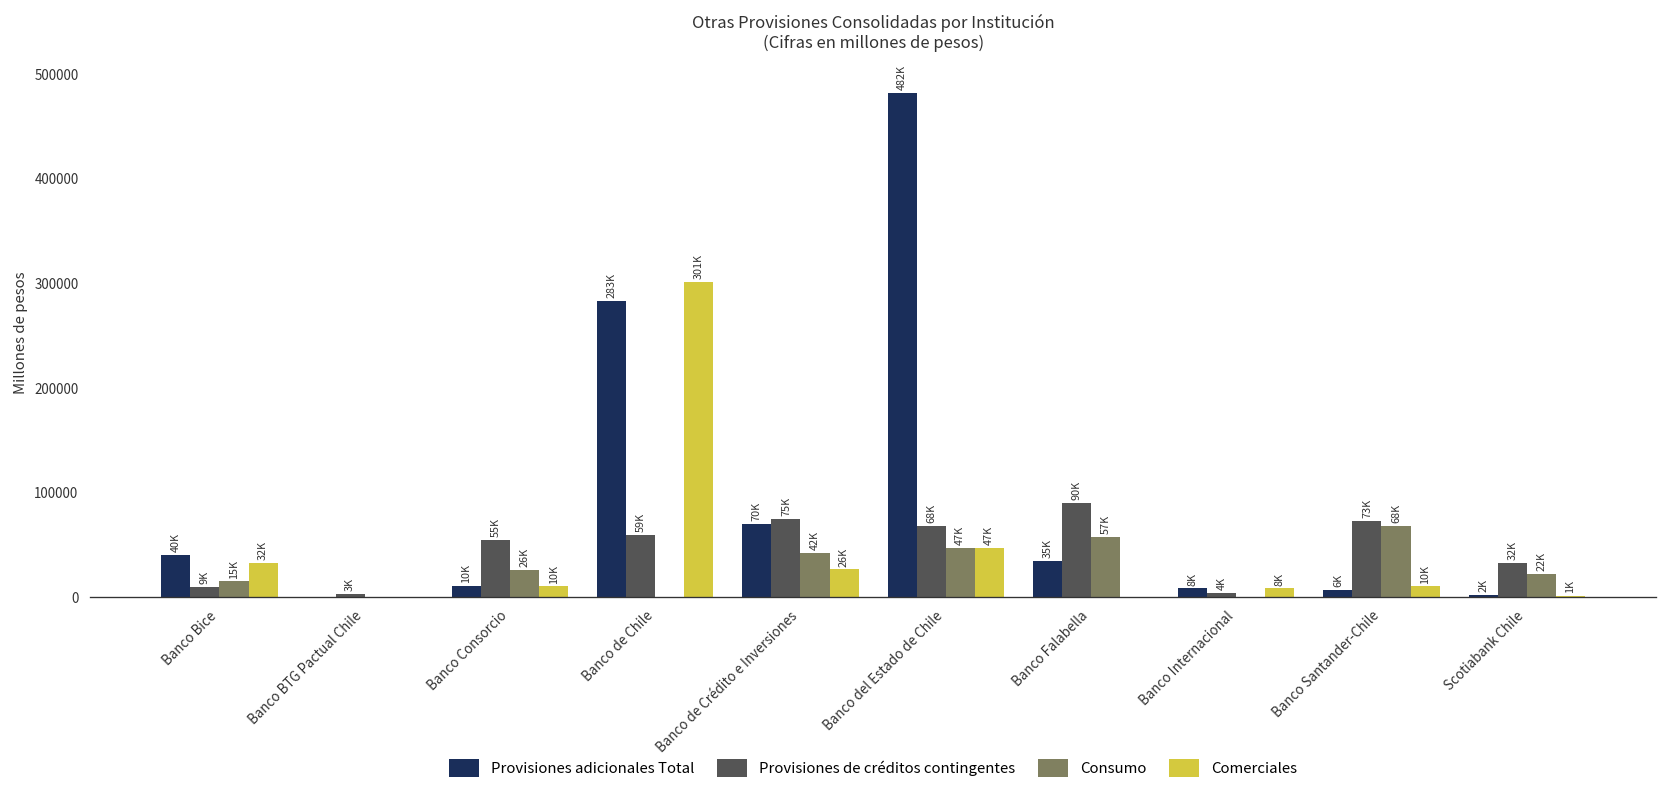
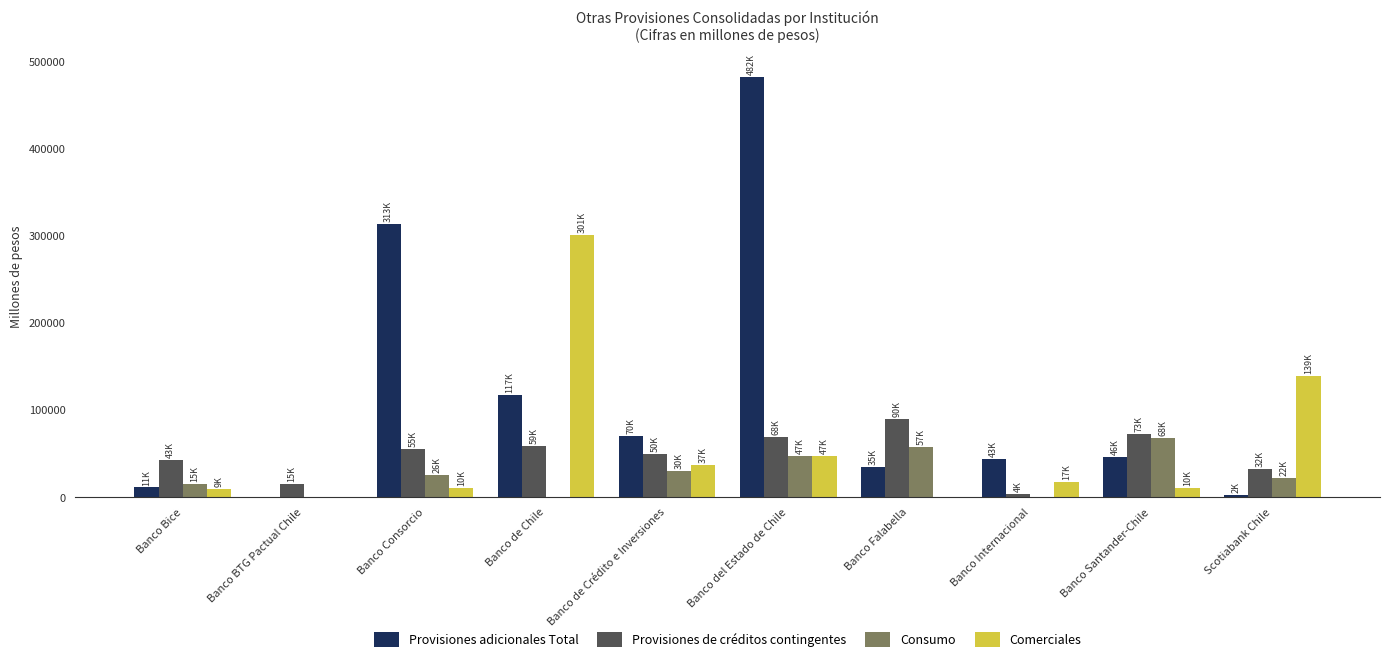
Provisiones adicionales Total, Banco Bice: 40K -> 11K
Provisiones de créditos contingentes, Banco Bice: 9K -> 43K
Comerciales, Banco Bice: 32K -> 9K
Provisiones de créditos contingentes, Banco BTG Pactual Chile: 3K -> 15K
Provisiones adicionales Total, Banco Consorcio: 10K -> 313K
Provisiones adicionales Total, Banco de Chile: 283K -> 117K
Provisiones de créditos contingentes, Banco de Crédito e Inversiones: 75K -> 50K
Consumo, Banco de Crédito e Inversiones: 42K -> 30K
Comerciales, Banco de Crédito e Inversiones: 26K -> 37K
Provisiones adicionales Total, Banco Internacional: 8K -> 43K
Comerciales, Banco Internacional: 8K -> 17K
Provisiones adicionales Total, Banco Santander-Chile: 6K -> 46K
Comerciales, Scotiabank Chile: 1K -> 139K
